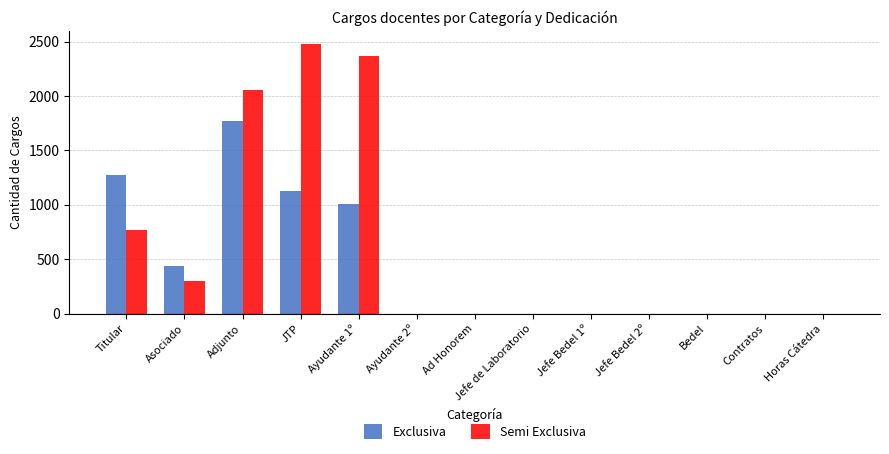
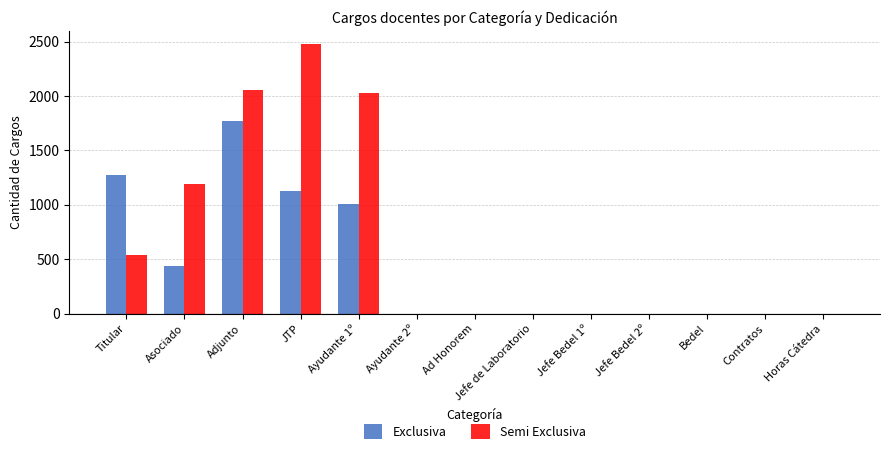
Semi Exclusiva, Titular: 770 -> 540
Semi Exclusiva, Asociado: 300 -> 1200
Semi Exclusiva, Ayudante 1º: 2370 -> 2020
